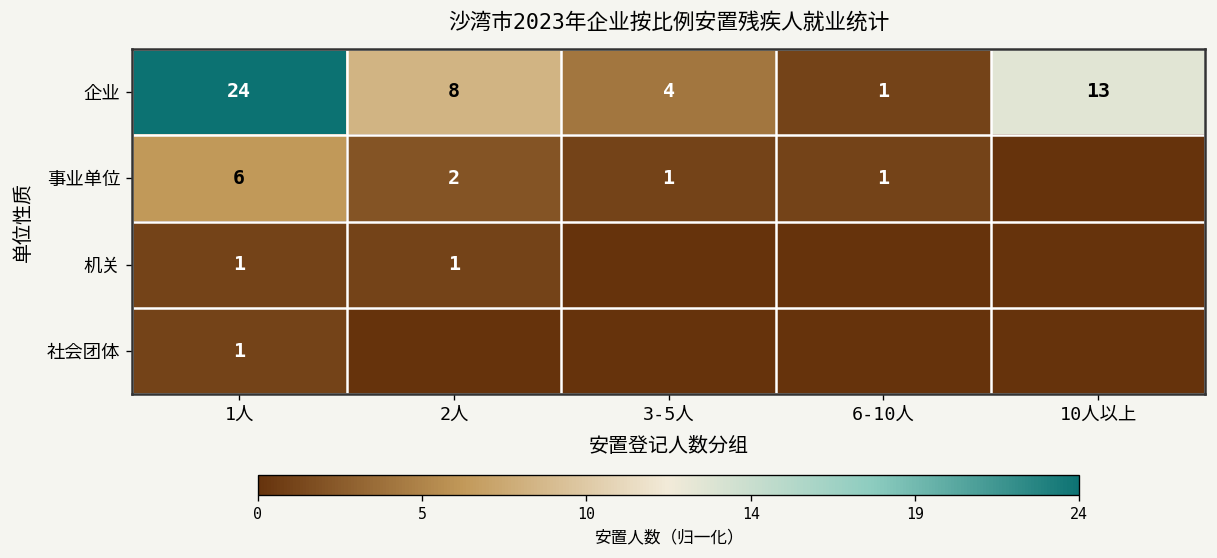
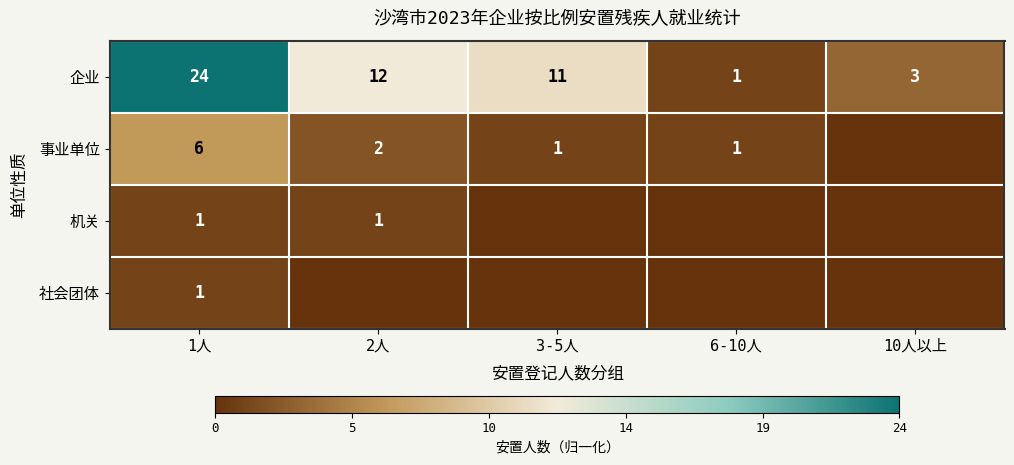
企业, 2人: 8 -> 12
企业, 3-5人: 4 -> 11
企业, 10人以上: 13 -> 3
